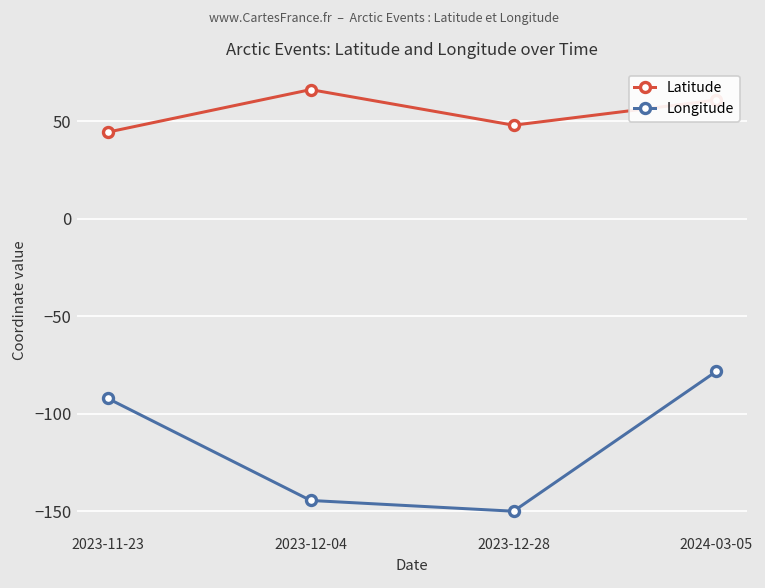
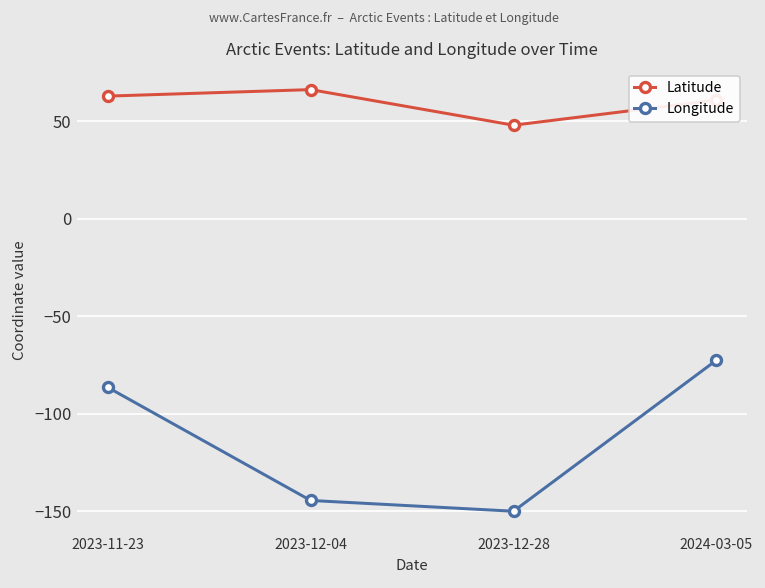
Latitude, 2023-11-23: 44 -> 63
Longitude, 2023-11-23: -92 -> -86
Longitude, 2024-03-05: -78 -> -73
